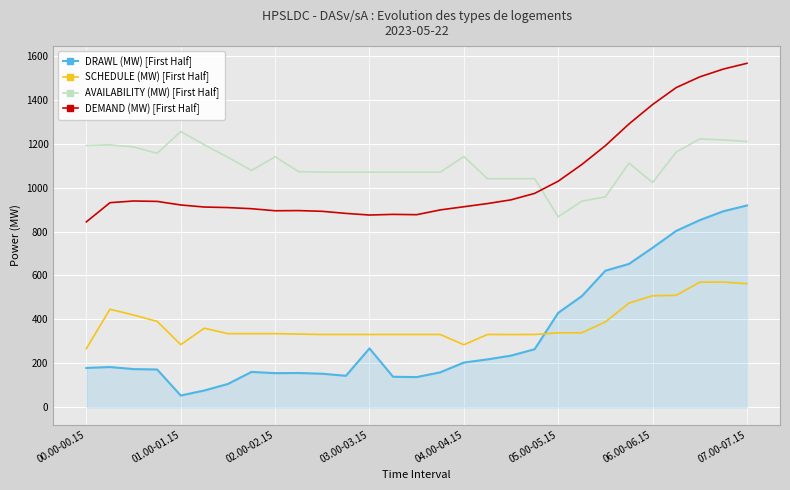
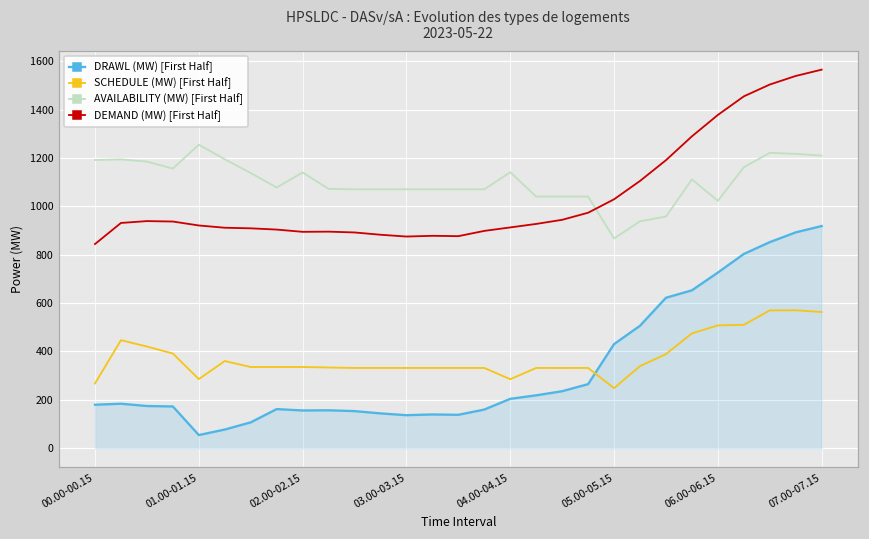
DRAWL (MW) [First Half], 03.00-03.15: 270 -> 140
SCHEDULE (MW) [First Half], 05.00-05.15: 340 -> 250
